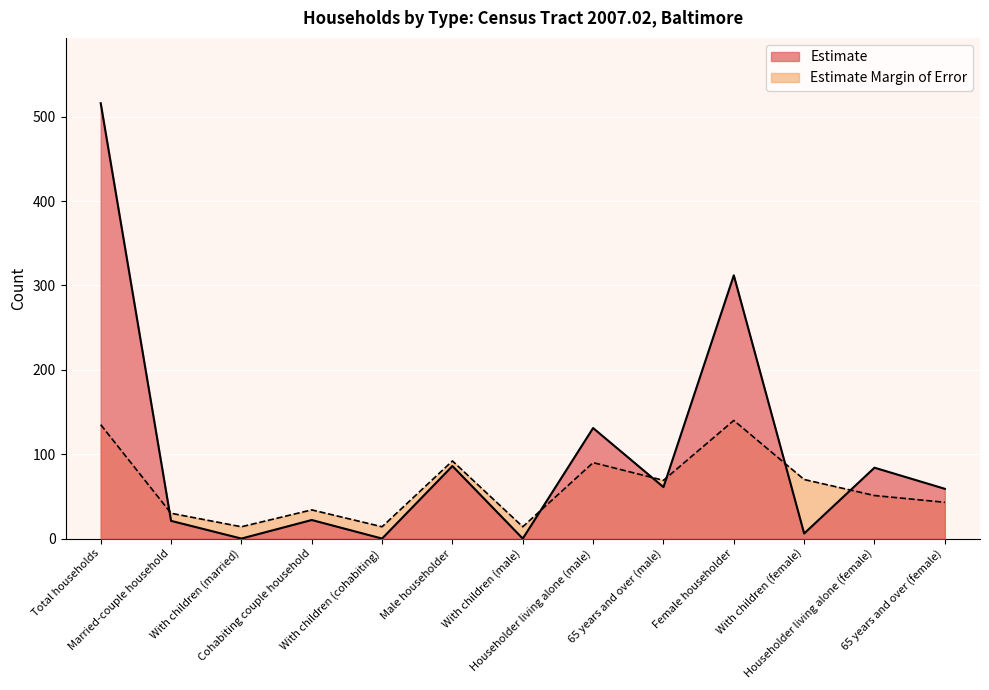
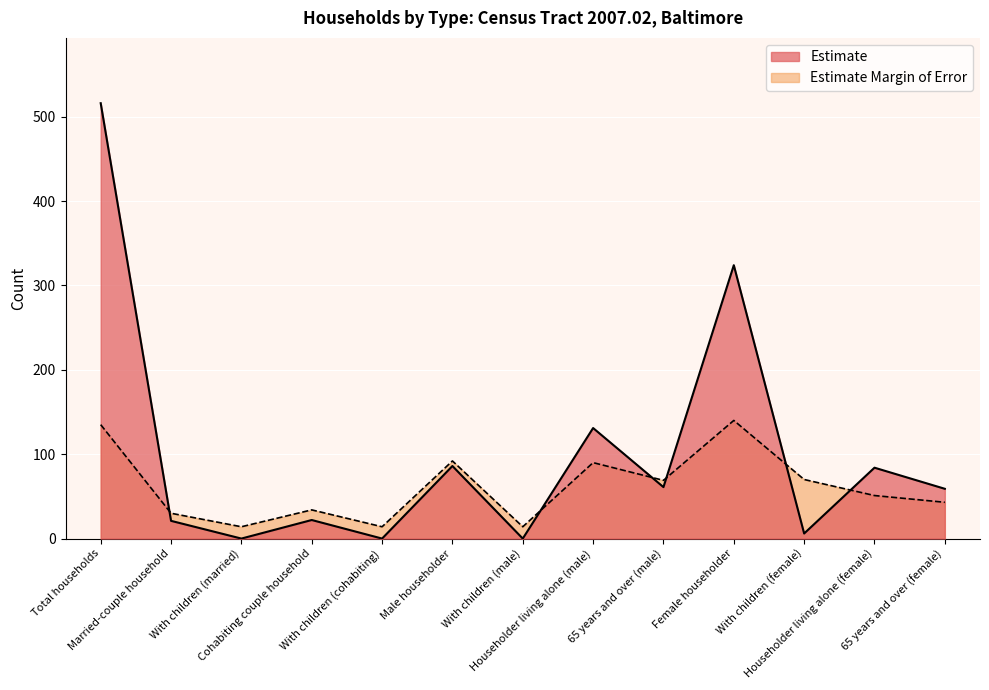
Estimate, Female householder: 310 -> 320
